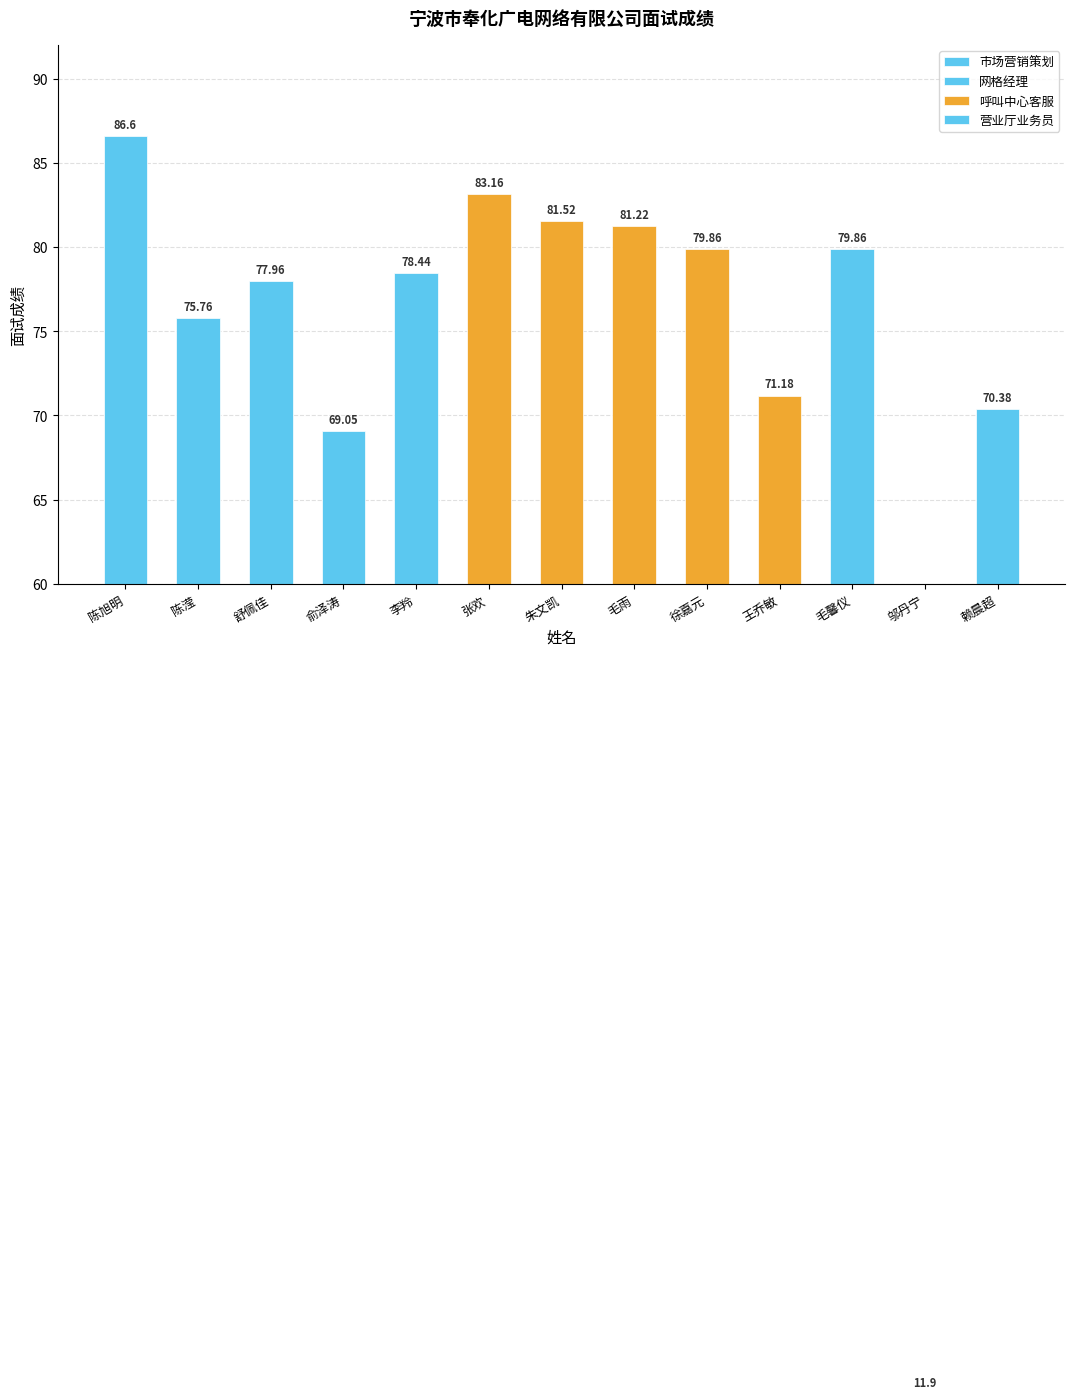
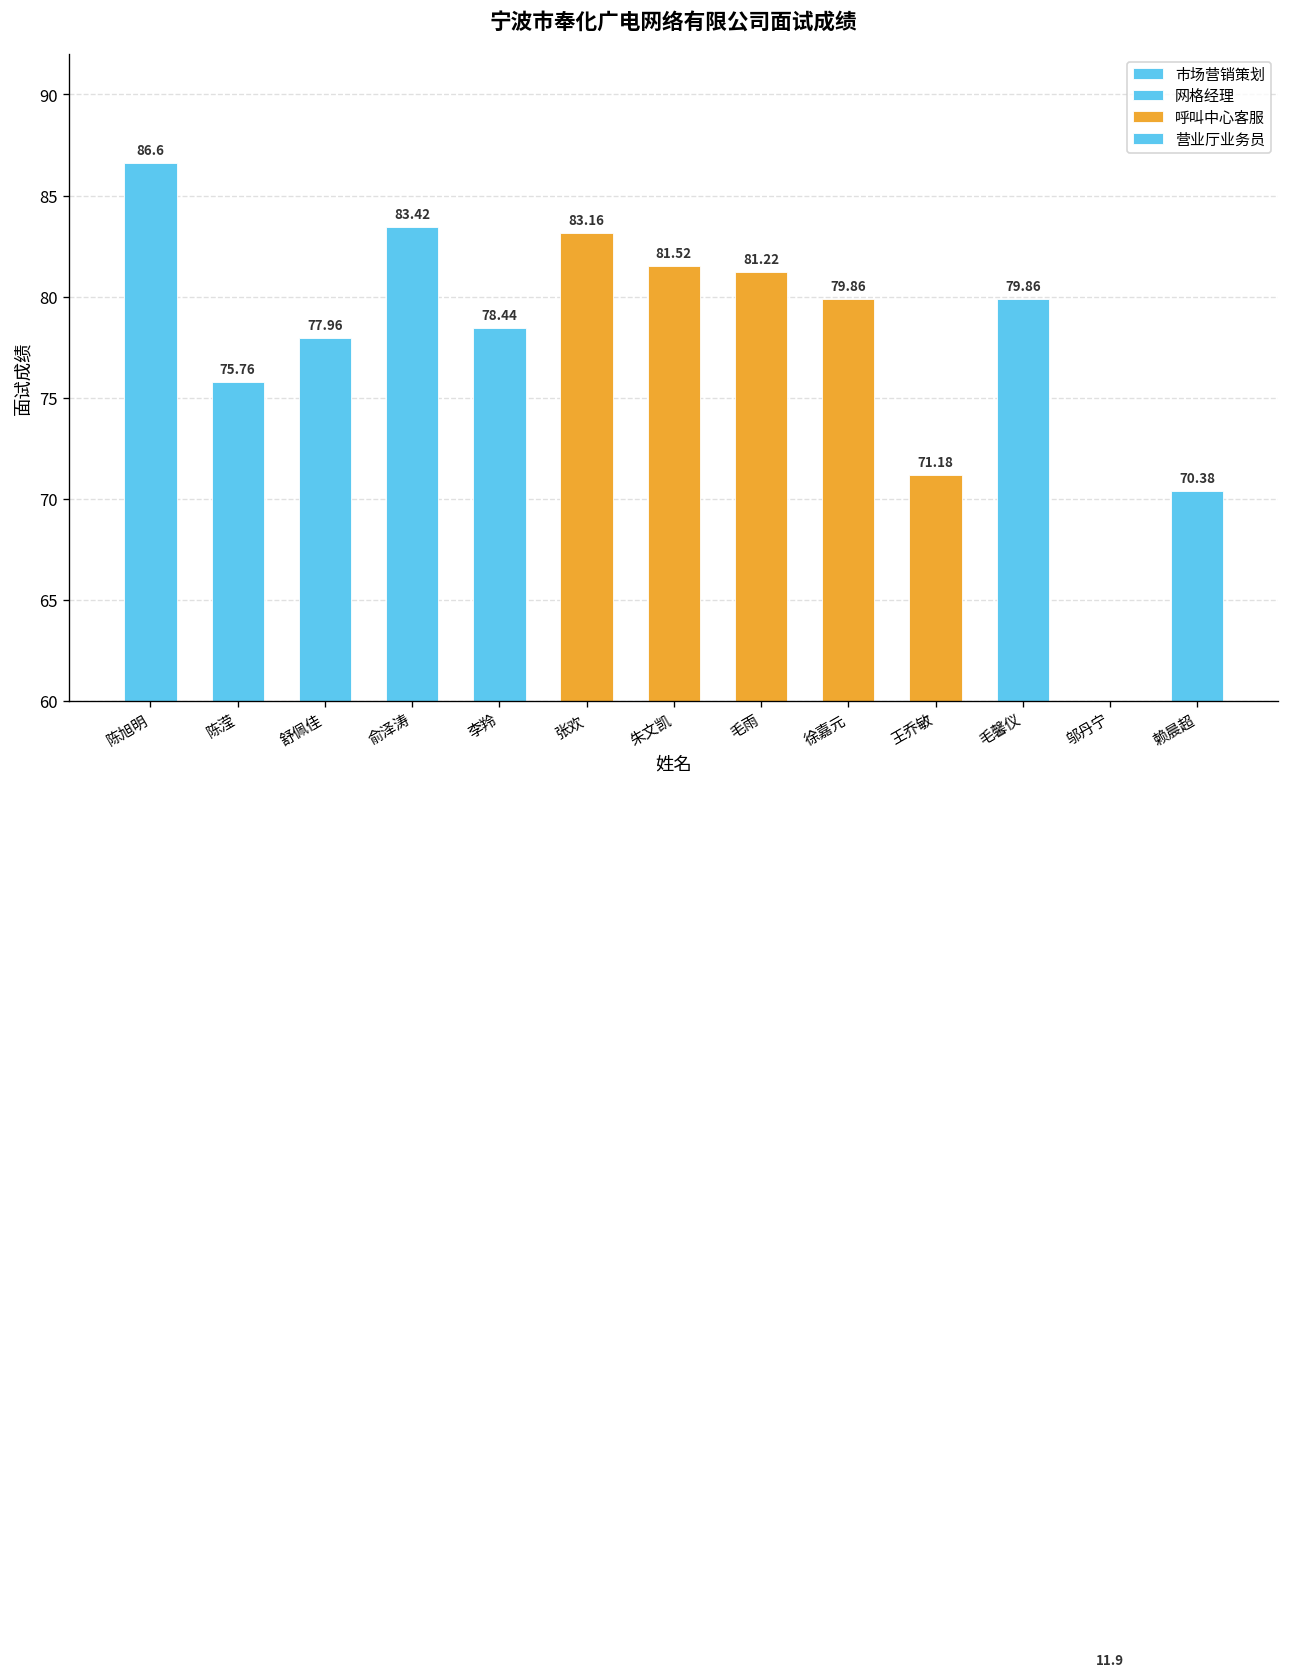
俞泽涛: 69.05 -> 83.42
